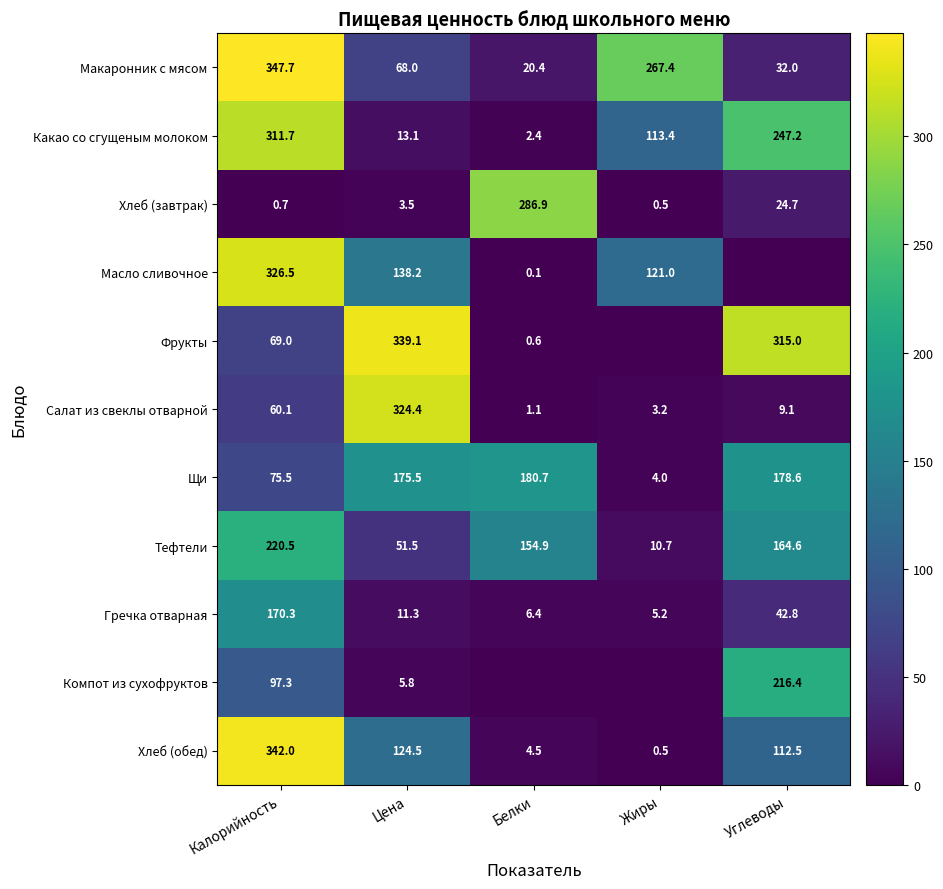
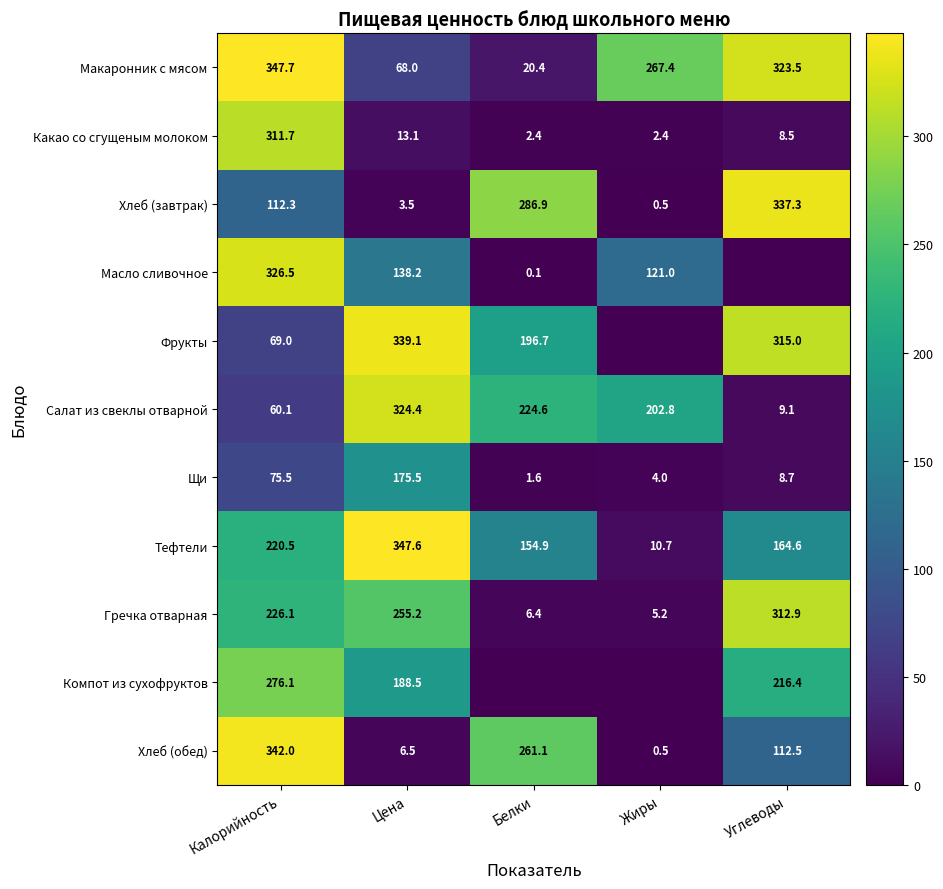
Макаронник с мясом, Углеводы: 32.0 -> 323.5
Какао со сгущеным молоком, Жиры: 113.4 -> 2.4
Какао со сгущеным молоком, Углеводы: 247.2 -> 8.5
Хлеб (завтрак), Калорийность: 0.7 -> 112.3
Хлеб (завтрак), Углеводы: 24.7 -> 337.3
Фрукты, Белки: 0.6 -> 196.7
Салат из свеклы отварной, Белки: 1.1 -> 224.6
Салат из свеклы отварной, Жиры: 3.2 -> 202.8
Щи, Белки: 180.7 -> 1.6
Щи, Углеводы: 178.6 -> 8.7
Тефтели, Цена: 51.5 -> 347.6
Гречка отварная, Калорийность: 170.3 -> 226.1
Гречка отварная, Цена: 11.3 -> 255.2
Гречка отварная, Углеводы: 42.8 -> 312.9
Компот из сухофруктов, Калорийность: 97.3 -> 276.1
Компот из сухофруктов, Цена: 5.8 -> 188.5
Хлеб (обед), Цена: 124.5 -> 6.5
Хлеб (обед), Белки: 4.5 -> 261.1
